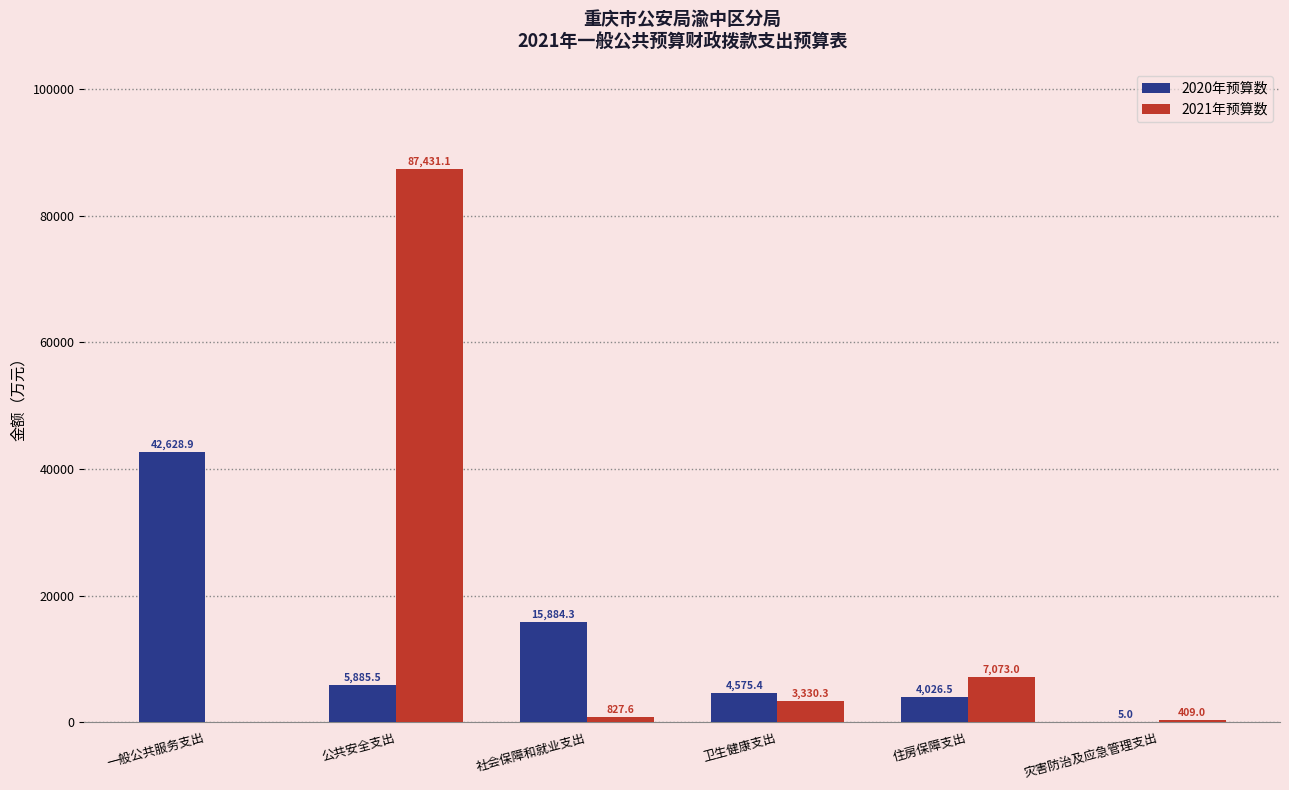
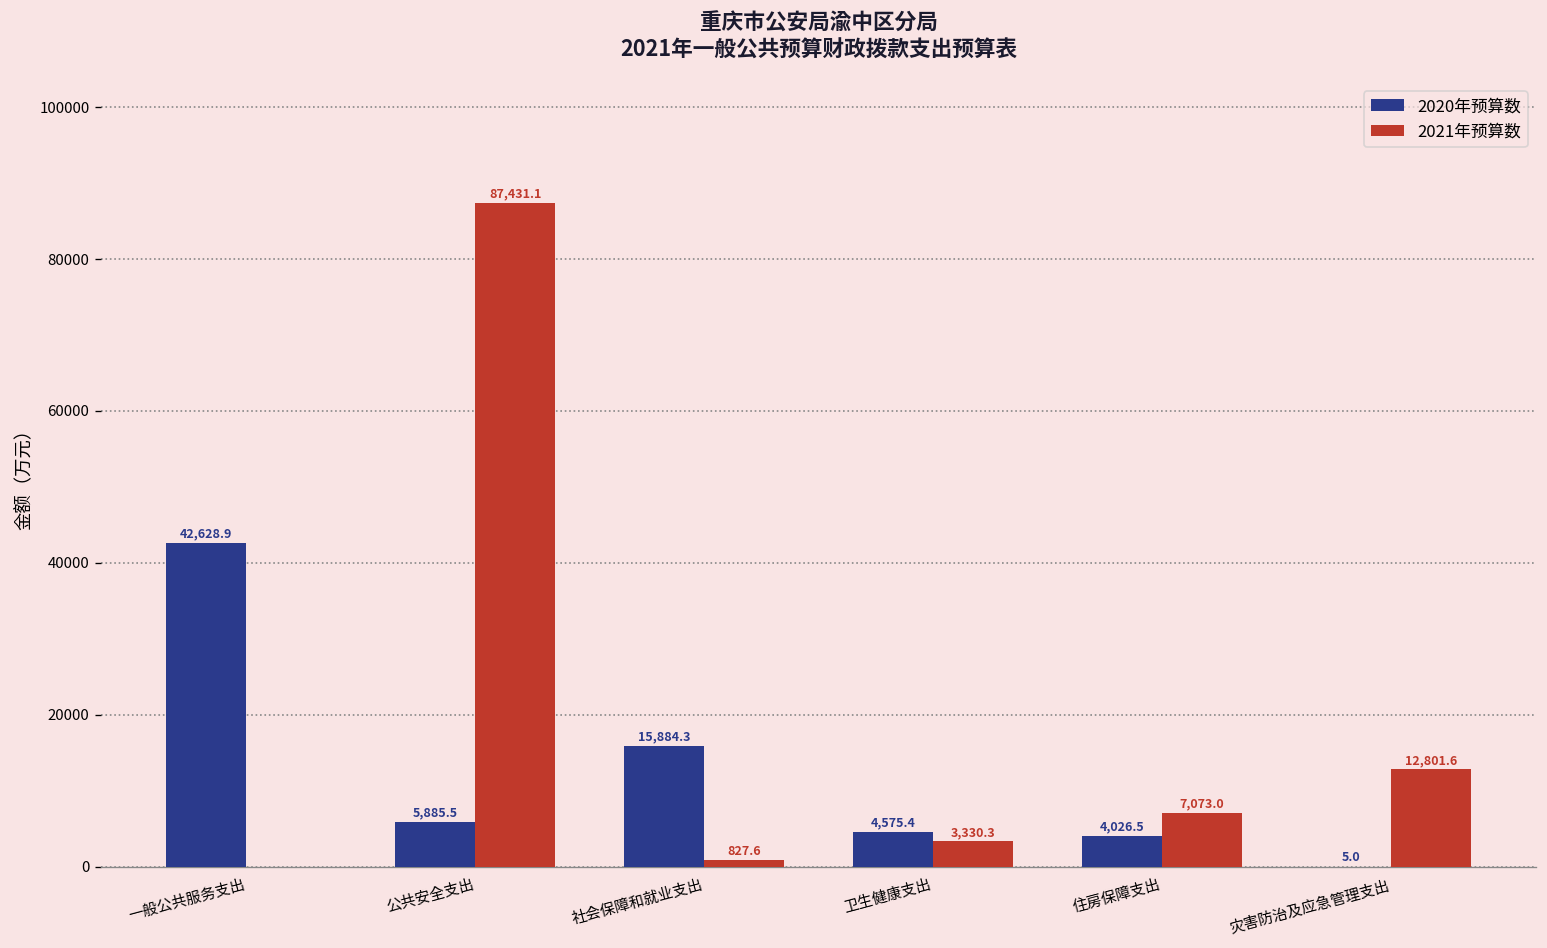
2021年预算数, 灾害防治及应急管理支出: 409.0 -> 12,801.6
